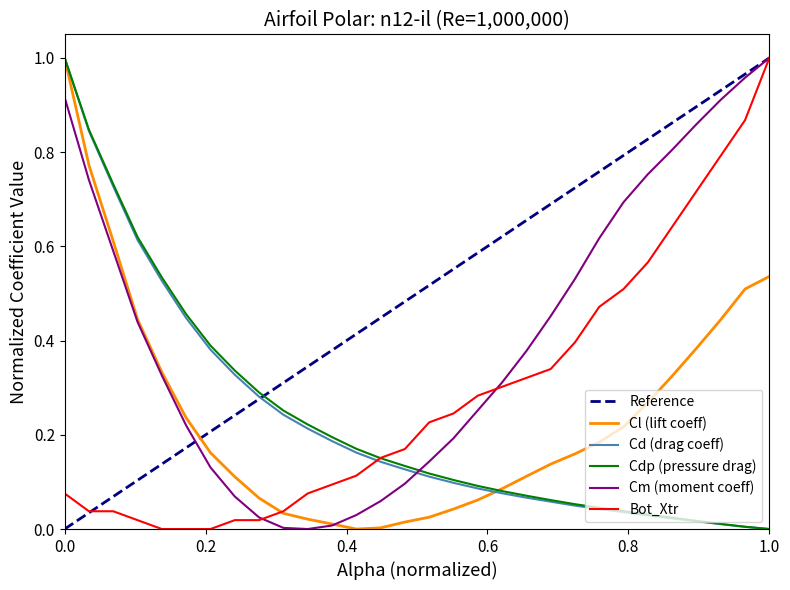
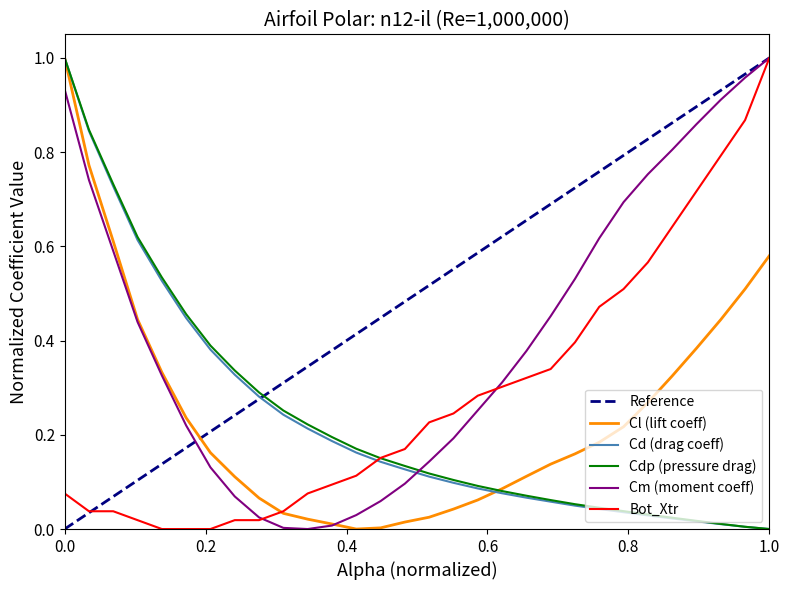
Cm (moment coeff), 0.0: 0.92 -> 0.93
Cl (lift coeff), 1.0: 0.54 -> 0.58
